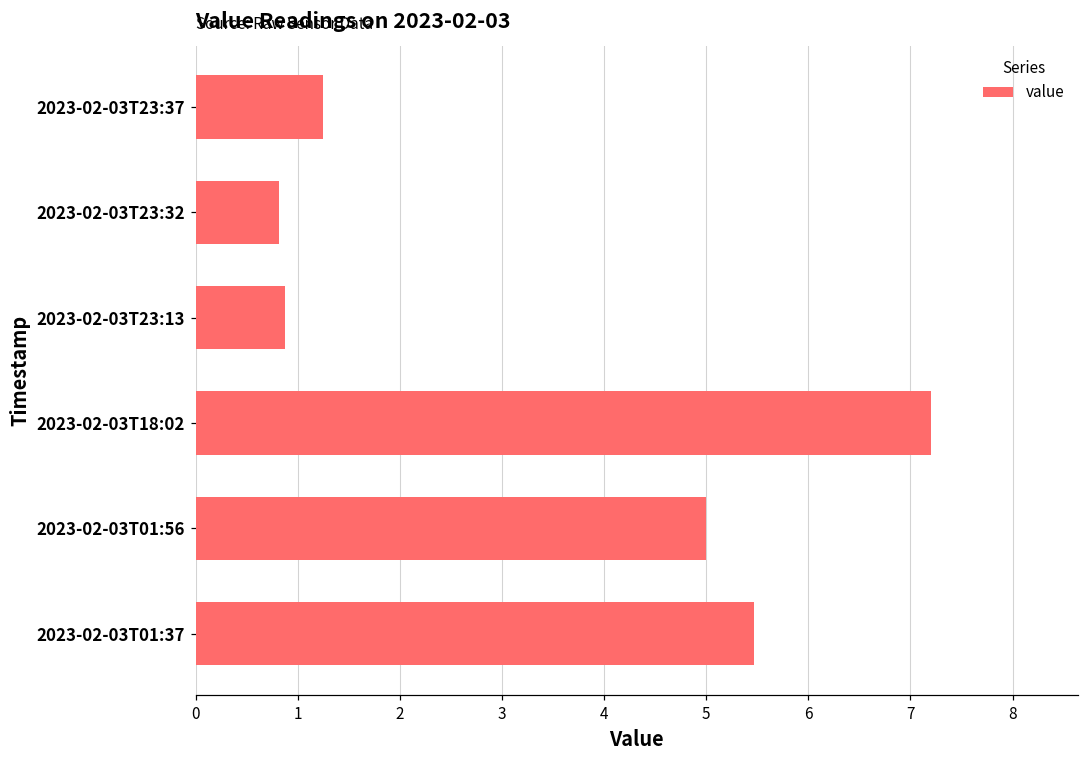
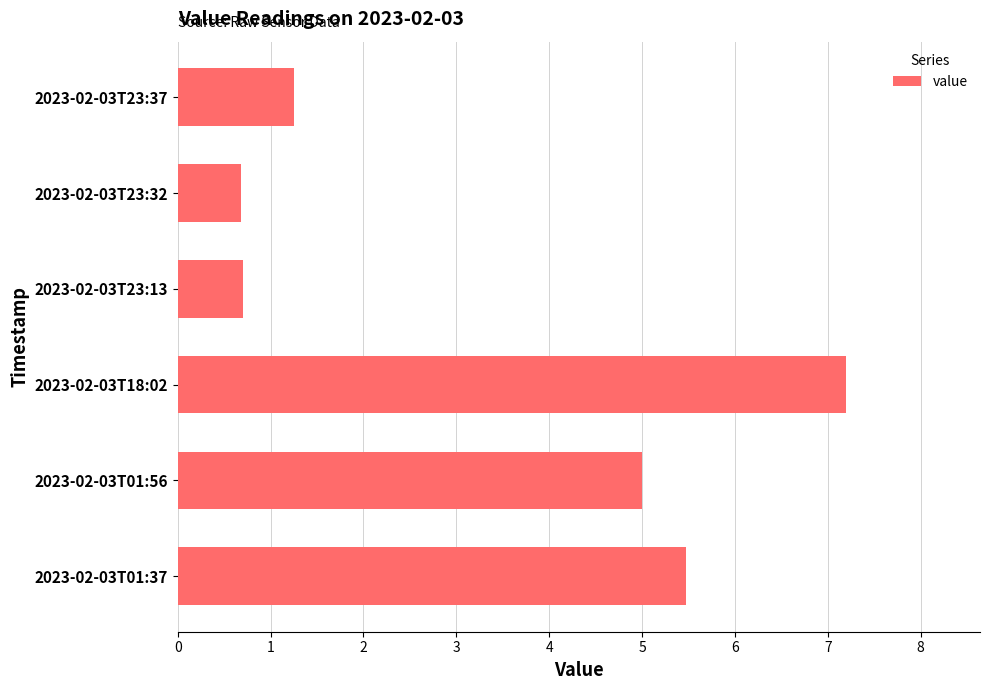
2023-02-03T23:32: 0.8 -> 0.7
2023-02-03T23:13: 0.9 -> 0.7
